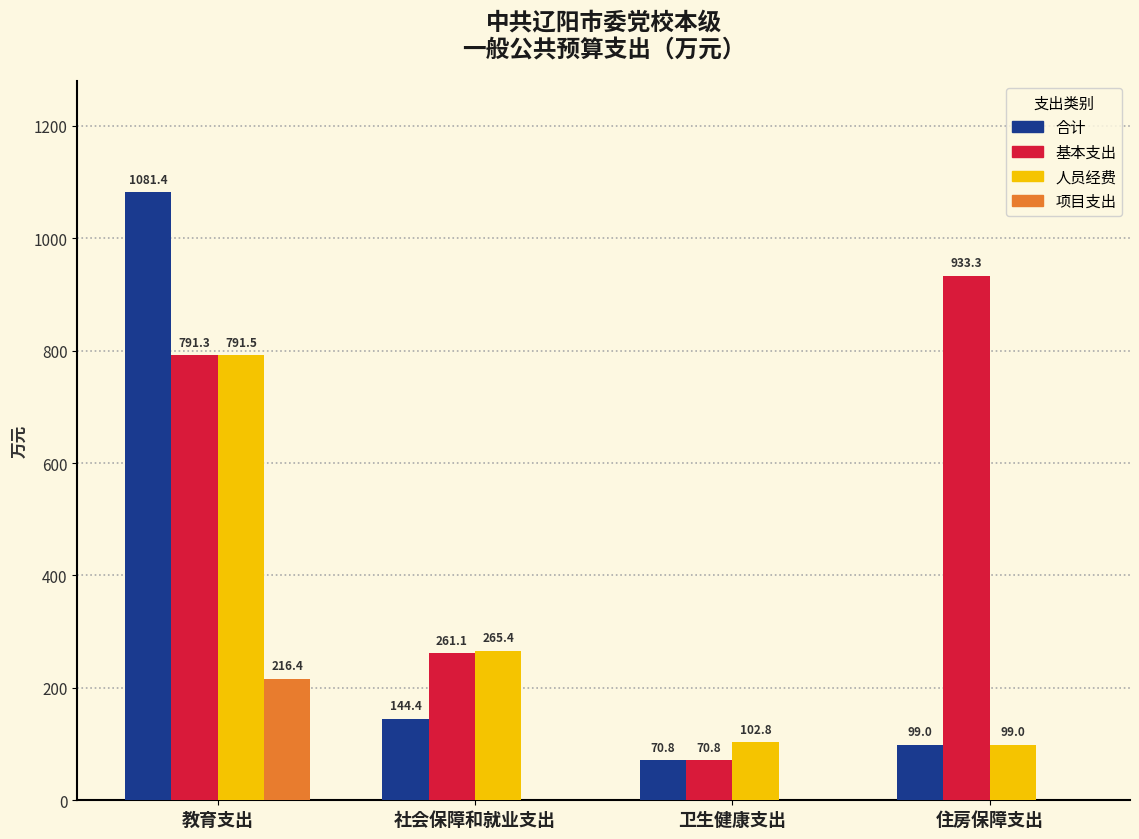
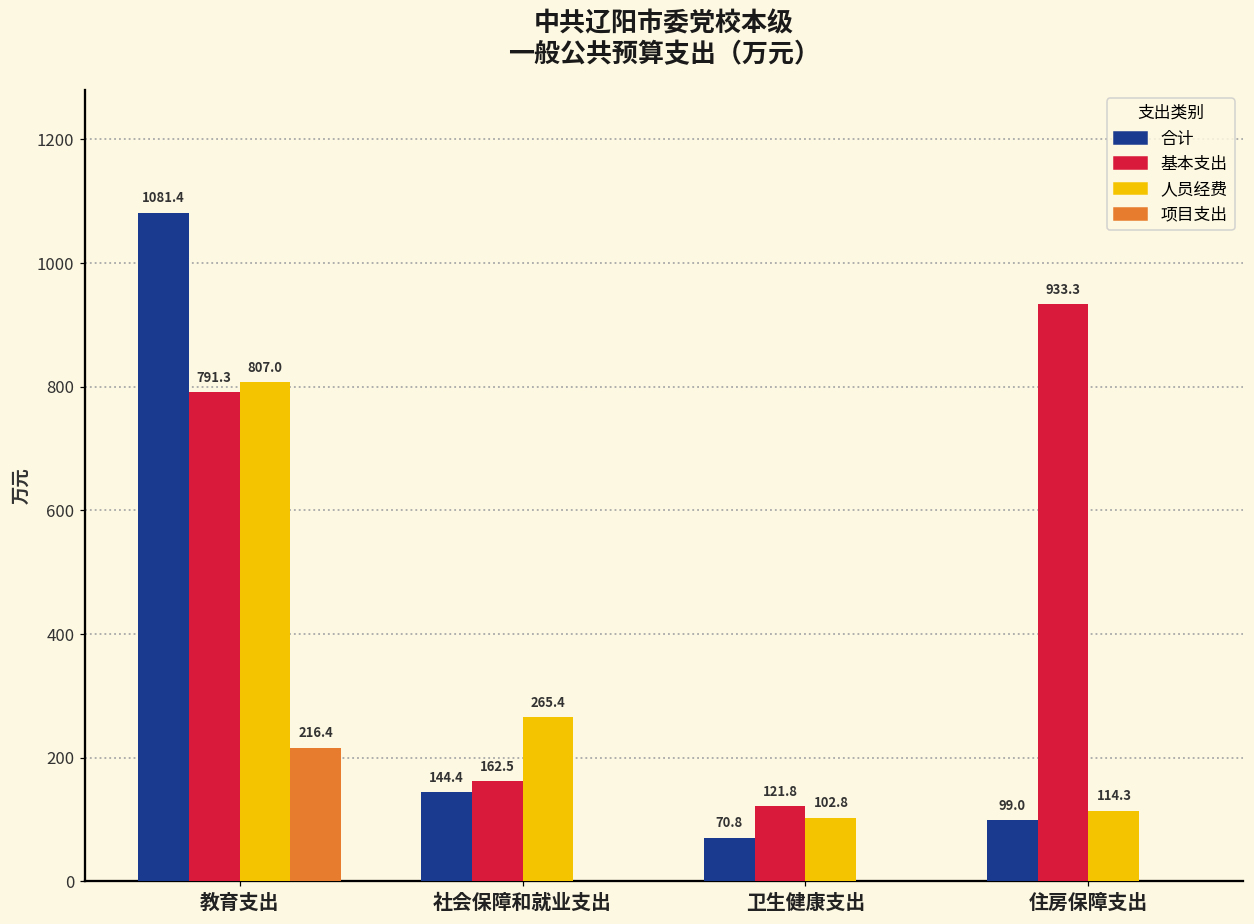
人员经费, 教育支出: 791.5 -> 807.0
基本支出, 社会保障和就业支出: 261.1 -> 162.5
基本支出, 卫生健康支出: 70.8 -> 121.8
人员经费, 住房保障支出: 99.0 -> 114.3
